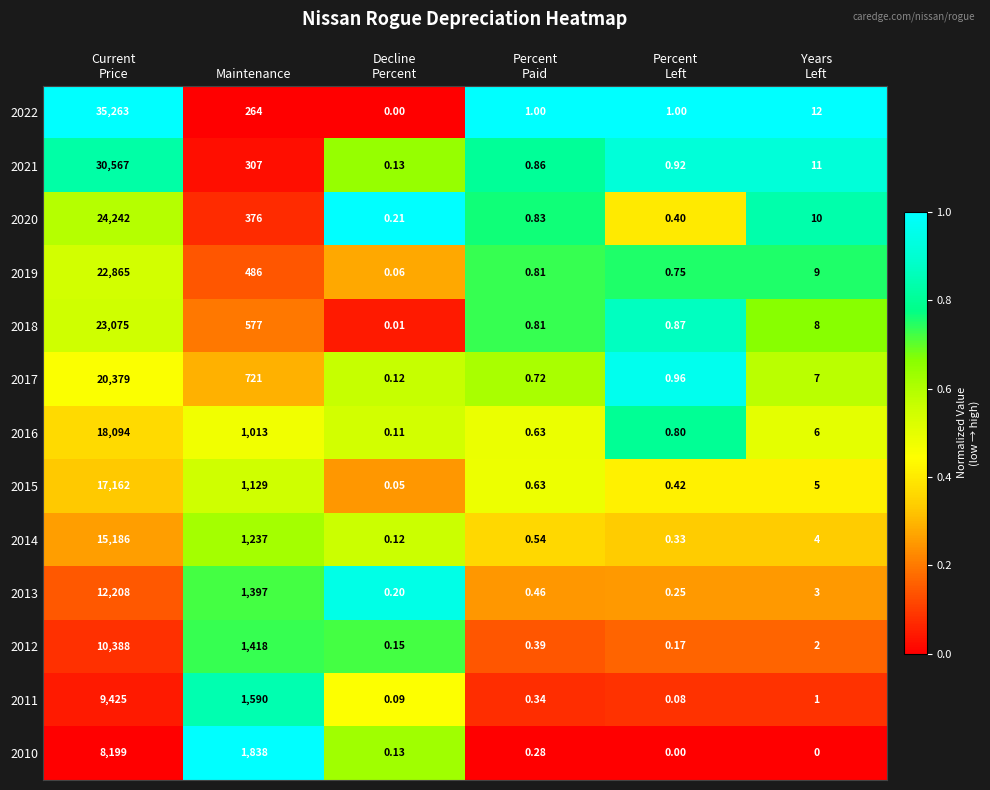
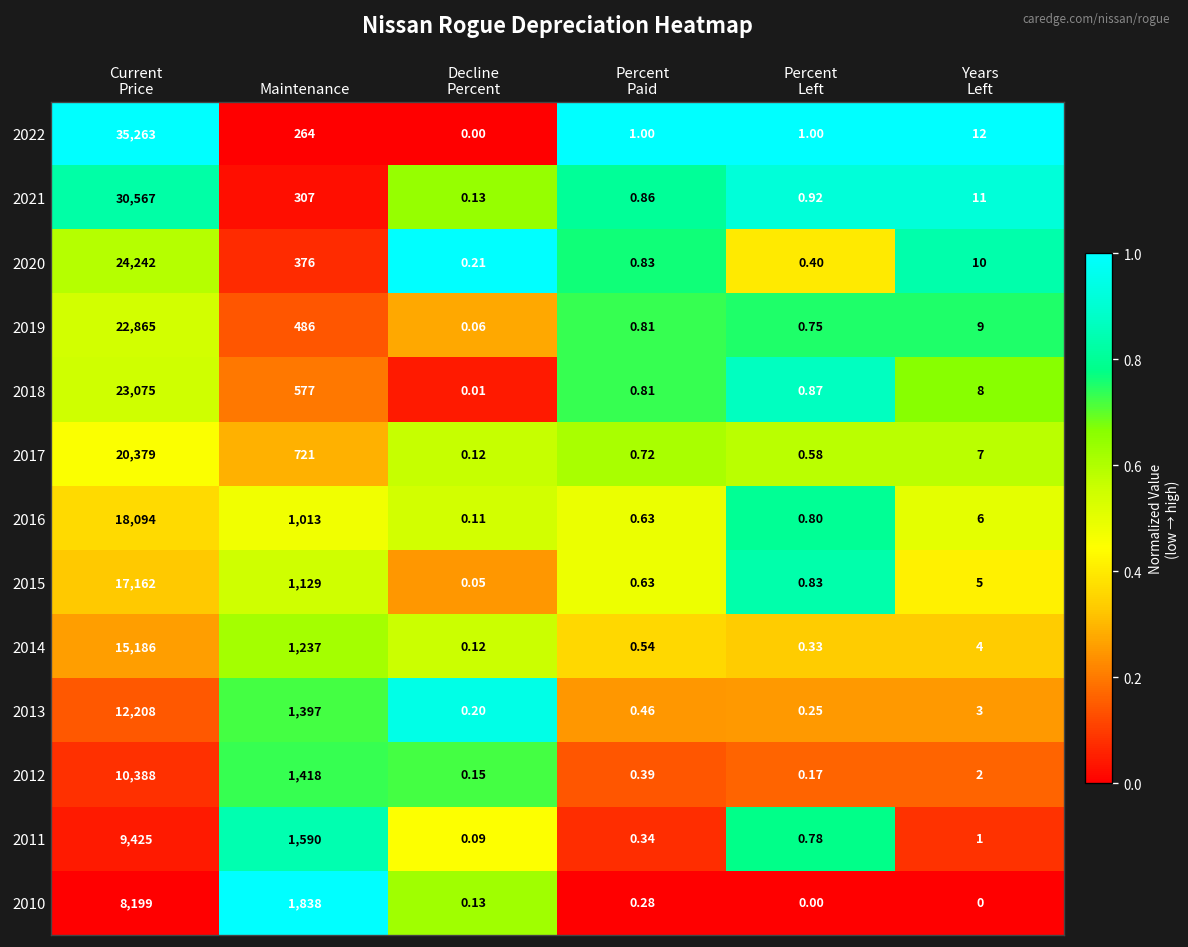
2017, Percent Left: 0.96 -> 0.58
2015, Percent Left: 0.42 -> 0.83
2011, Percent Left: 0.08 -> 0.78
